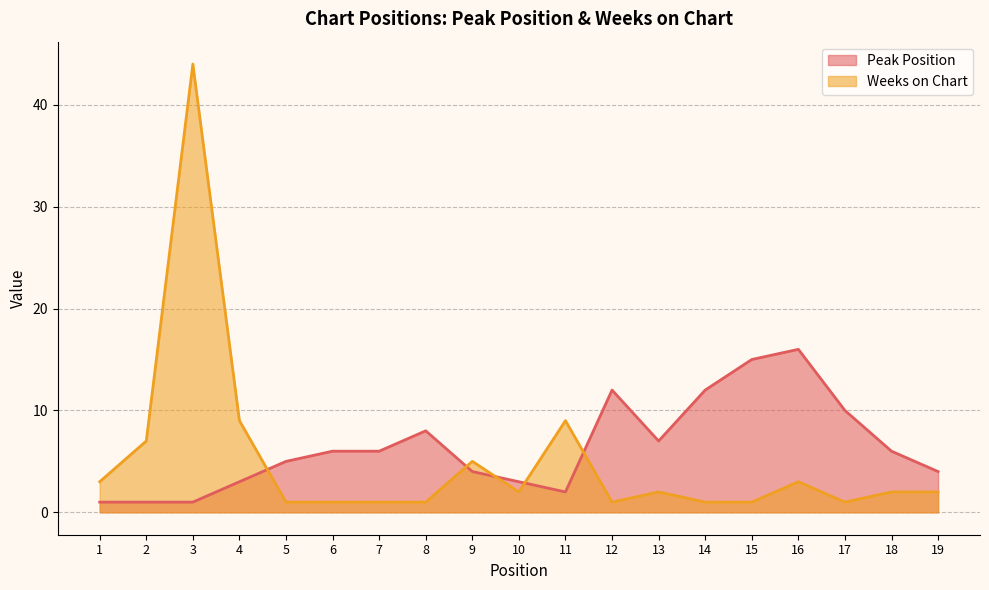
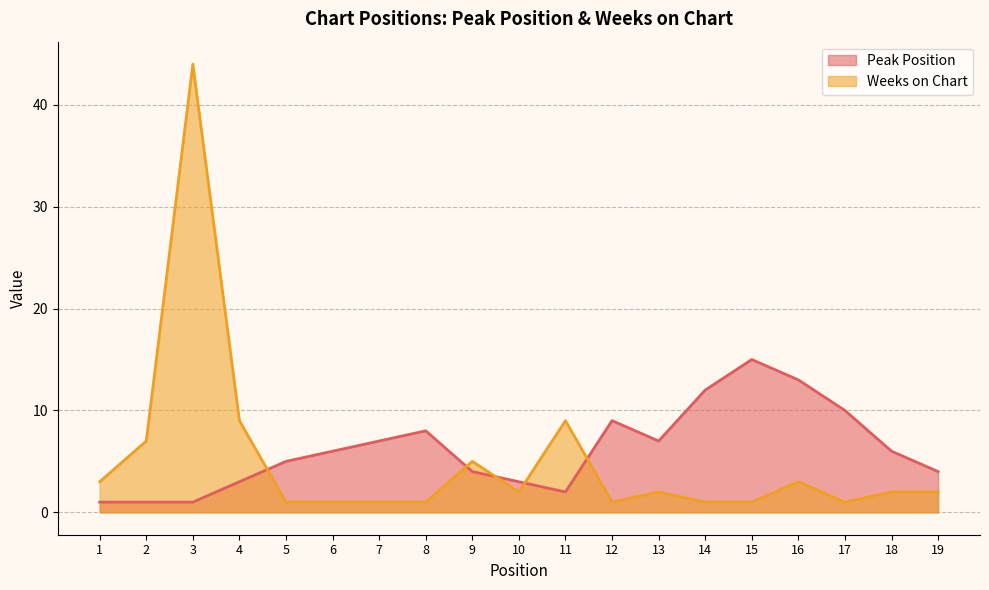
Peak Position, 7: 6 -> 7
Peak Position, 12: 12 -> 9
Peak Position, 16: 16 -> 13
